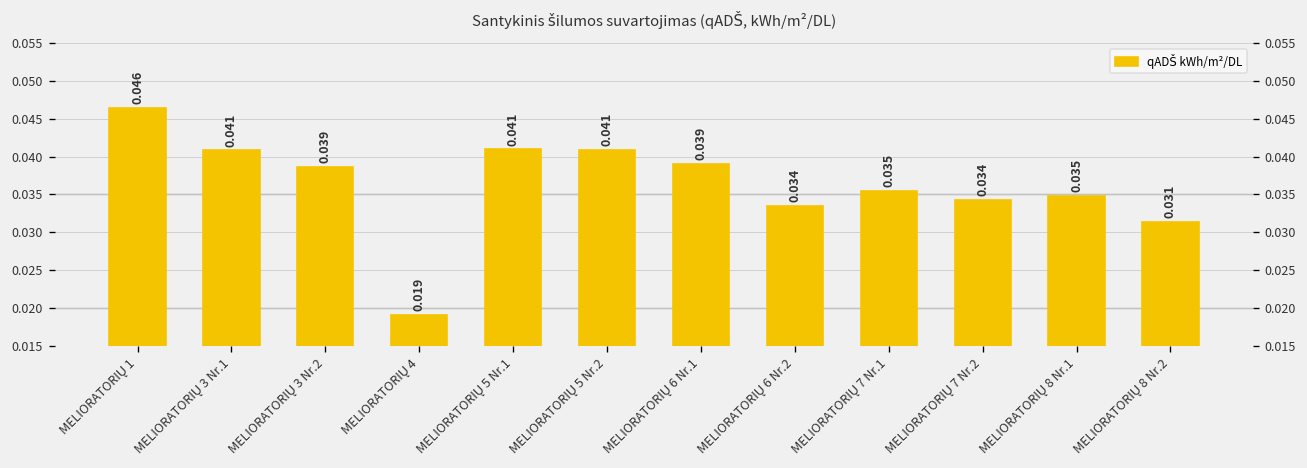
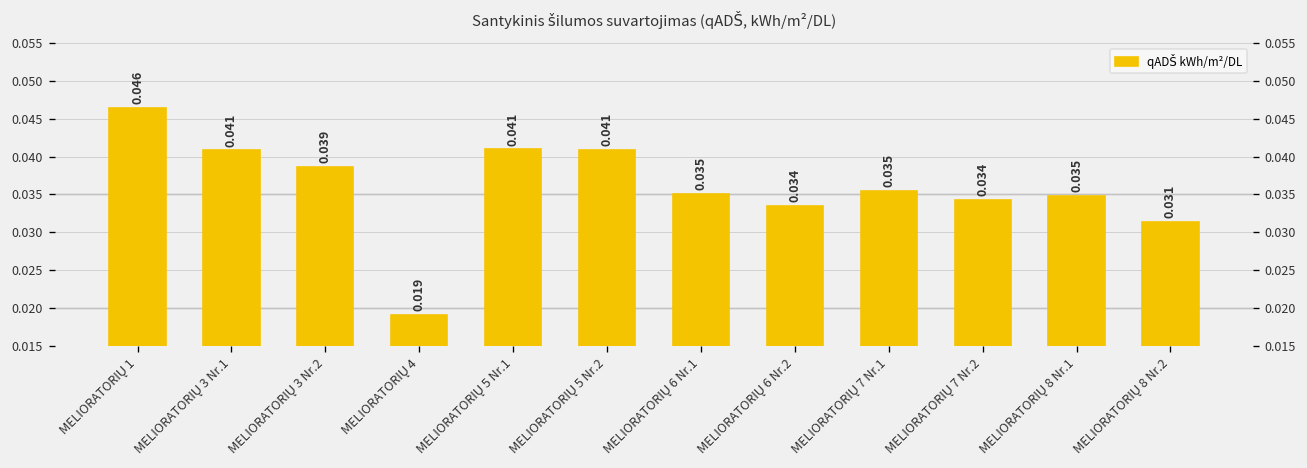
MELIORATORIŲ 6 Nr.1: 0.039 -> 0.035
